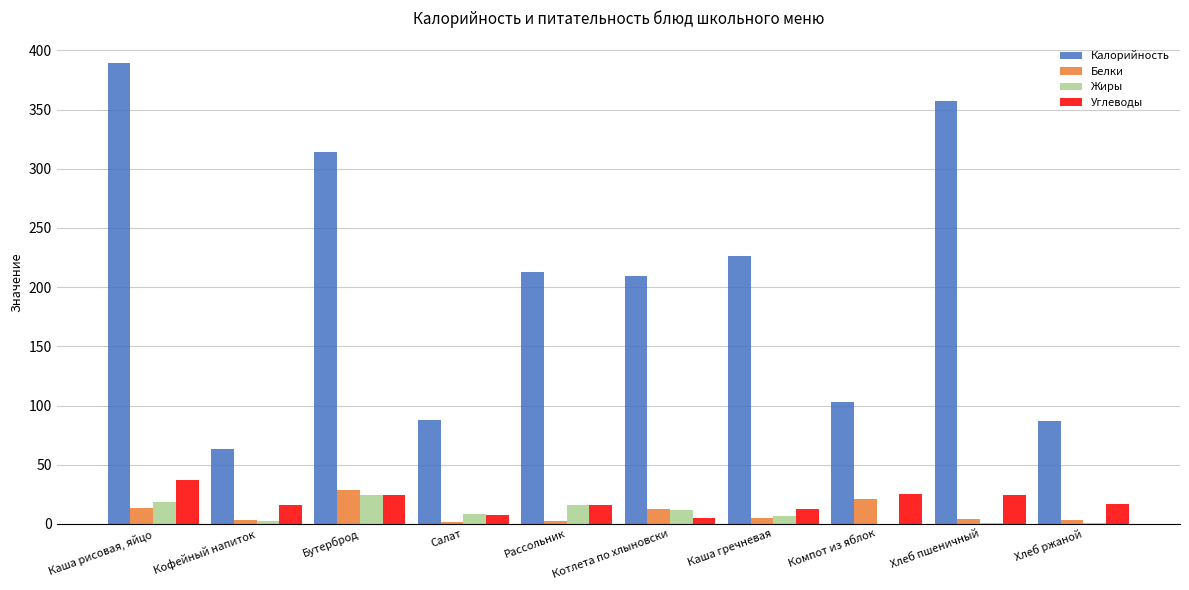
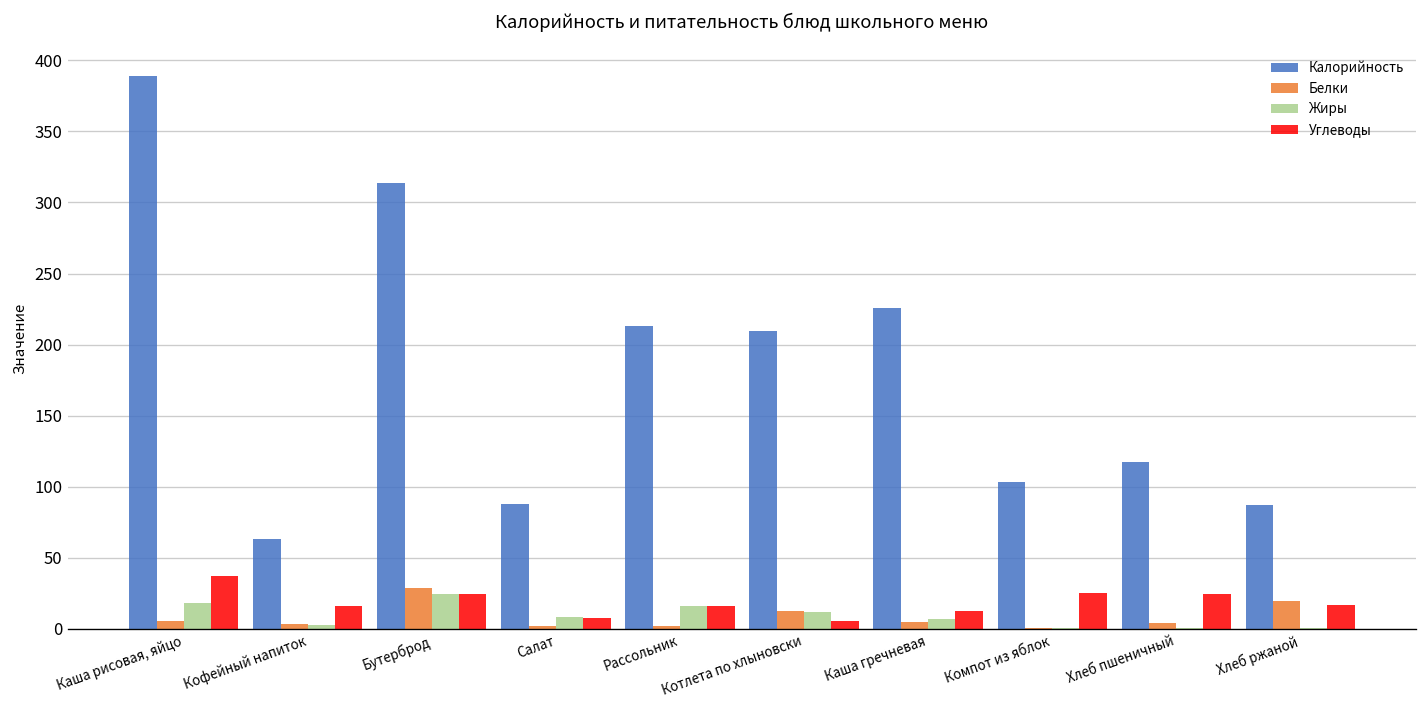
Белки, Каша рисовая, яйцо: 13 -> 5
Белки, Компот из яблок: 21 -> 0
Калорийность, Хлеб пшеничный: 357 -> 118
Белки, Хлеб ржаной: 3 -> 19
